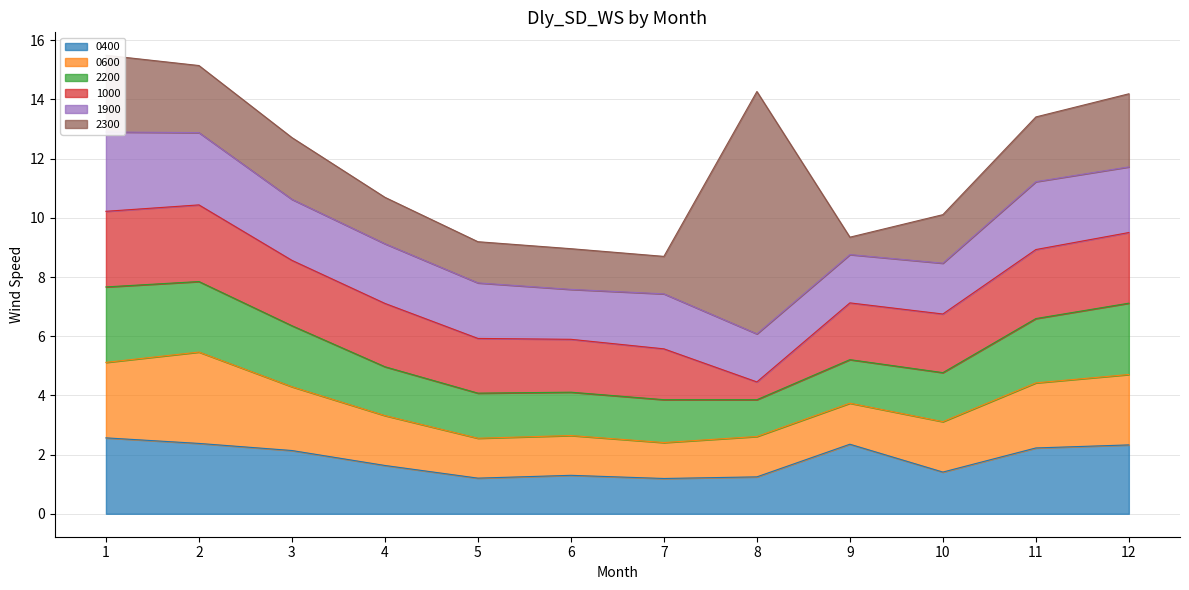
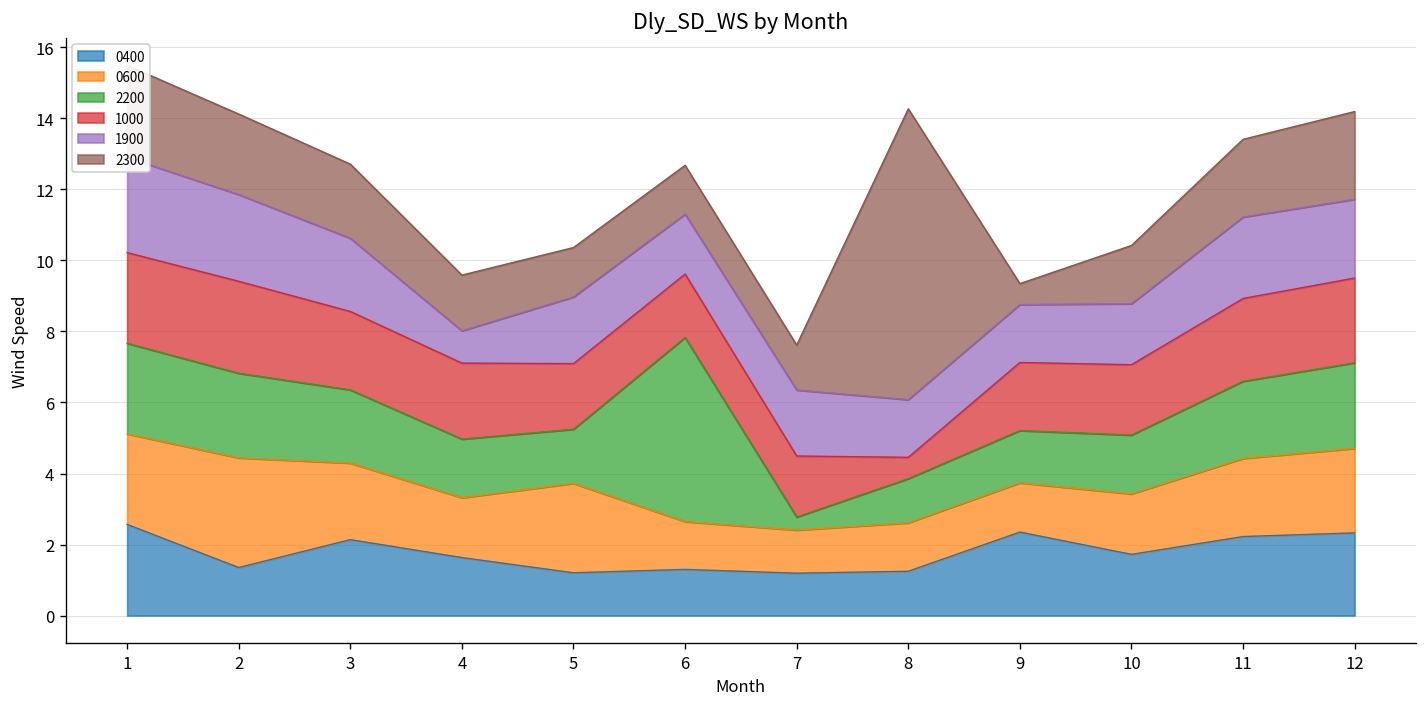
0400, 2: 2.4 -> 1.4
1900, 4: 2.0 -> 0.9
0600, 5: 1.3 -> 2.5
2200, 6: 1.5 -> 5.2
2200, 7: 1.4 -> 0.4
0400, 10: 1.4 -> 1.7
